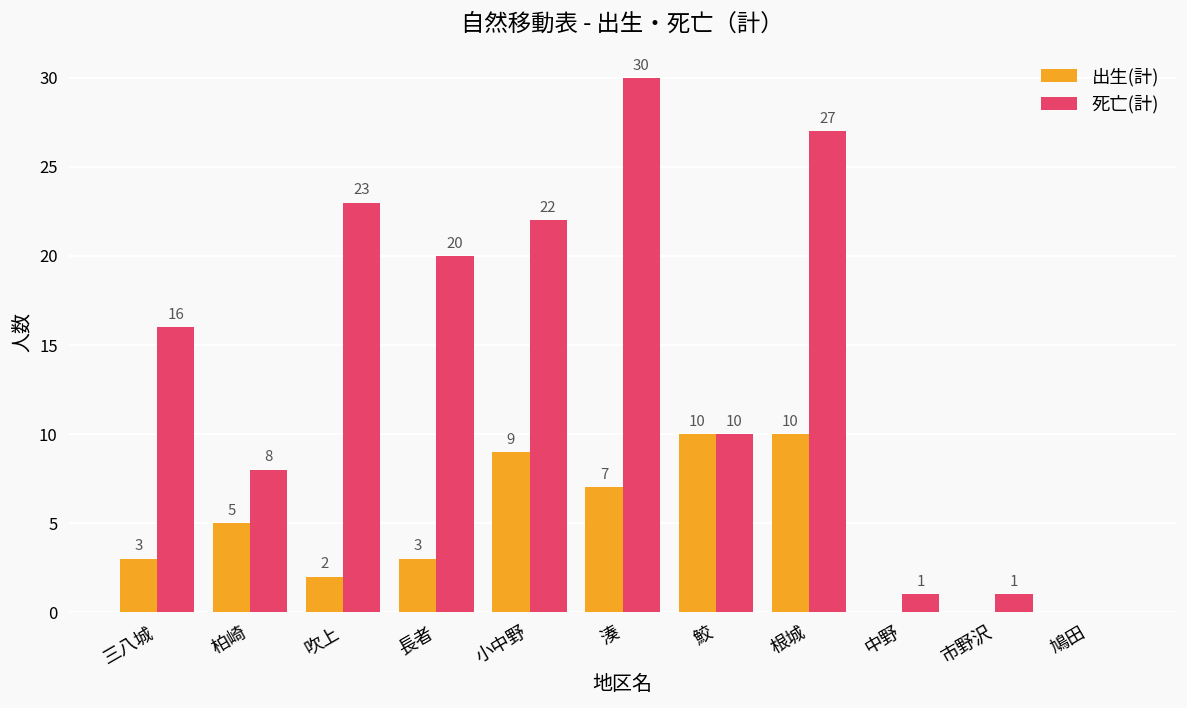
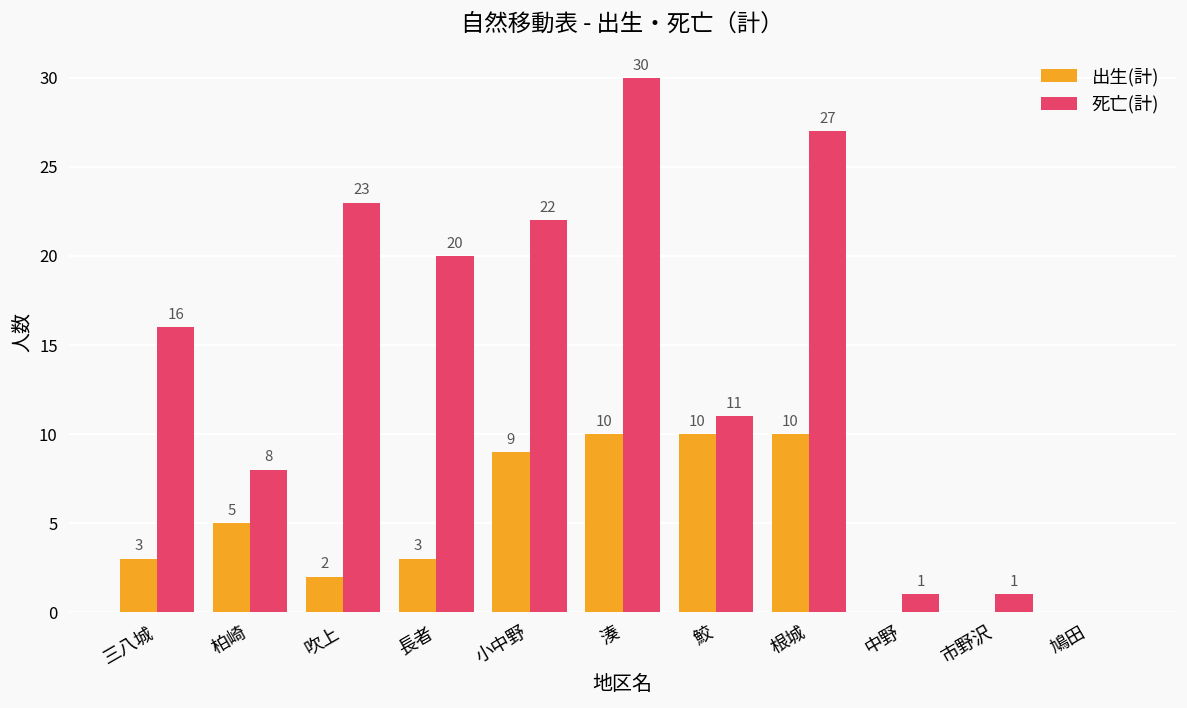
出生(計), 湊: 7 -> 10
死亡(計), 鮫: 10 -> 11
